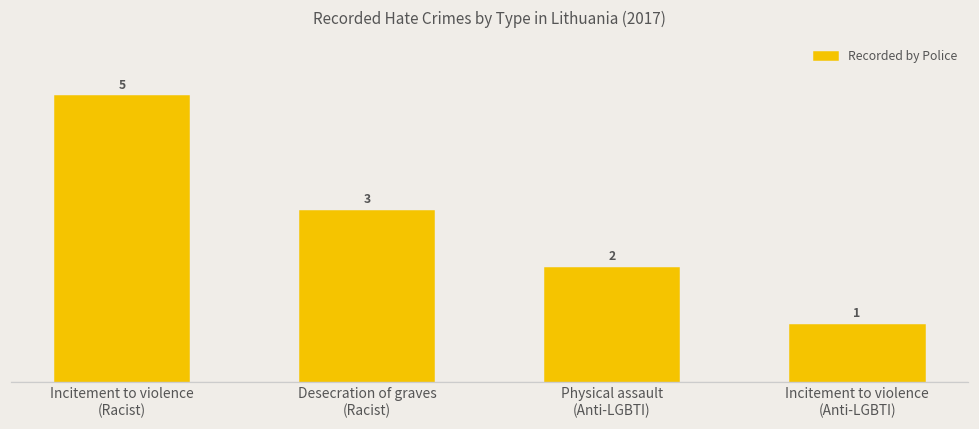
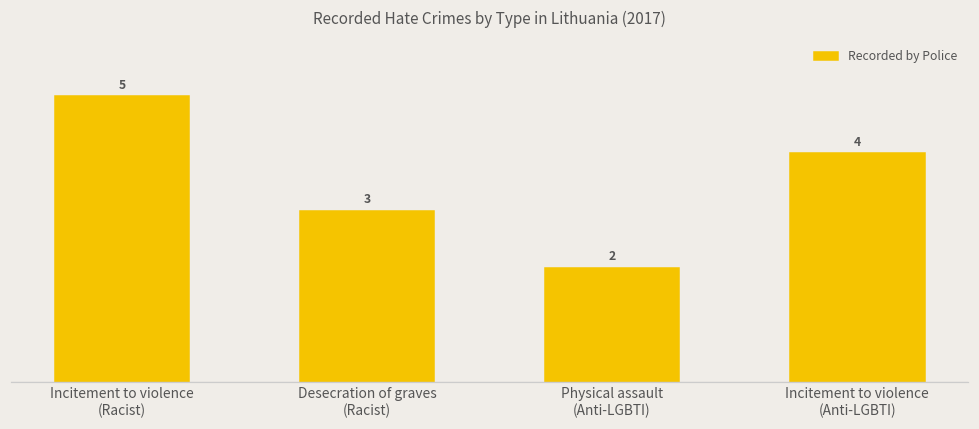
Incitement to violence (Anti-LGBTI): 1 -> 4
